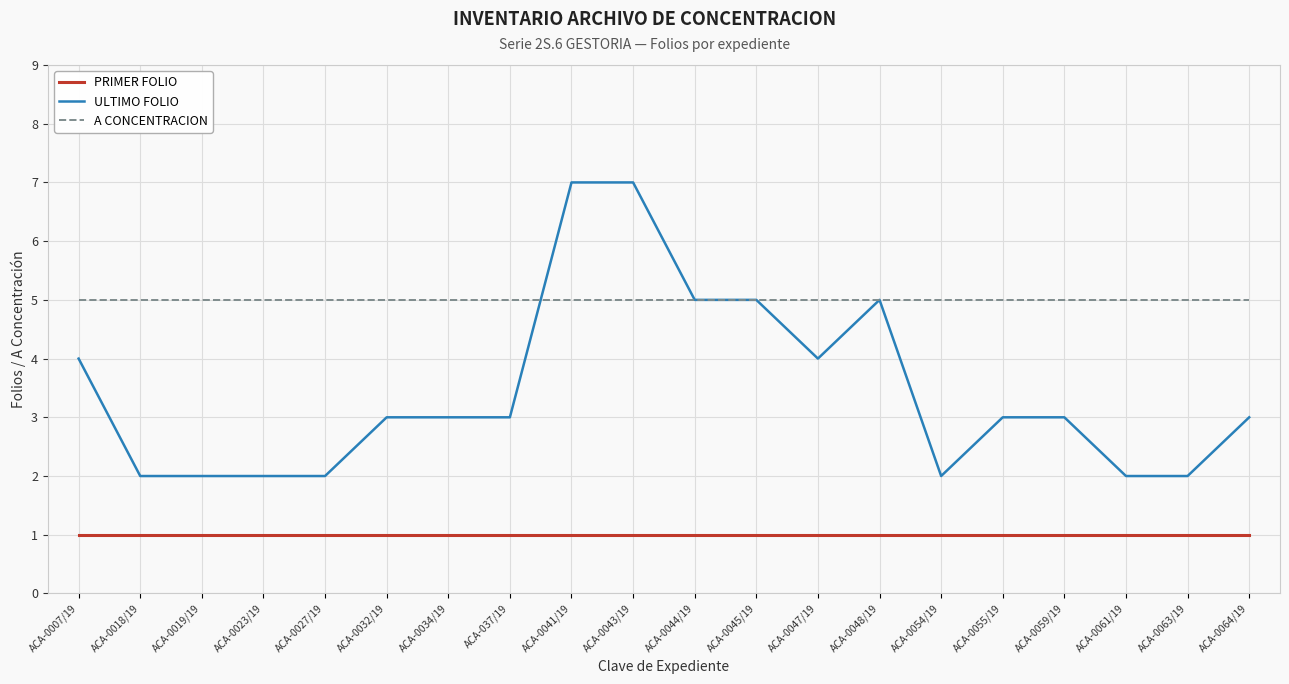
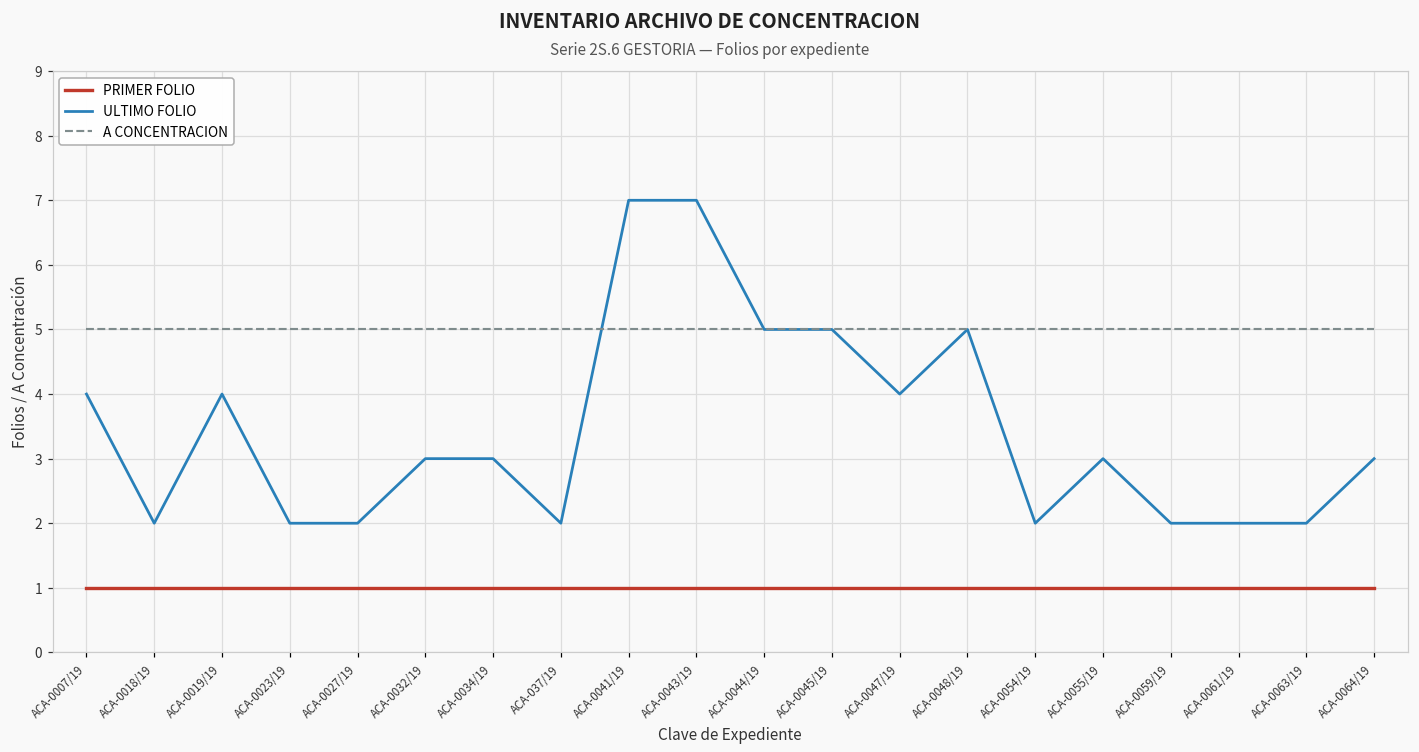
ULTIMO FOLIO, ACA-0019/19: 2 -> 4
ULTIMO FOLIO, ACA-037/19: 3 -> 2
ULTIMO FOLIO, ACA-0059/19: 3 -> 2
